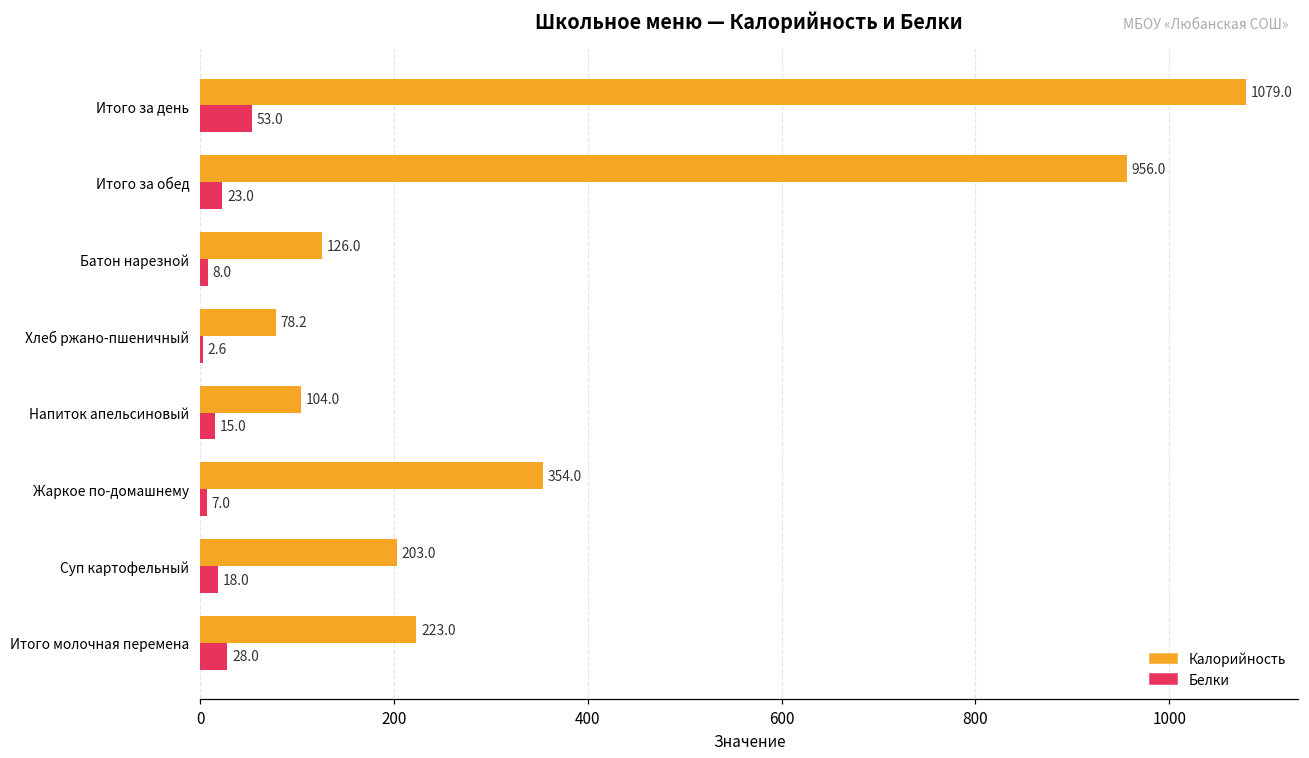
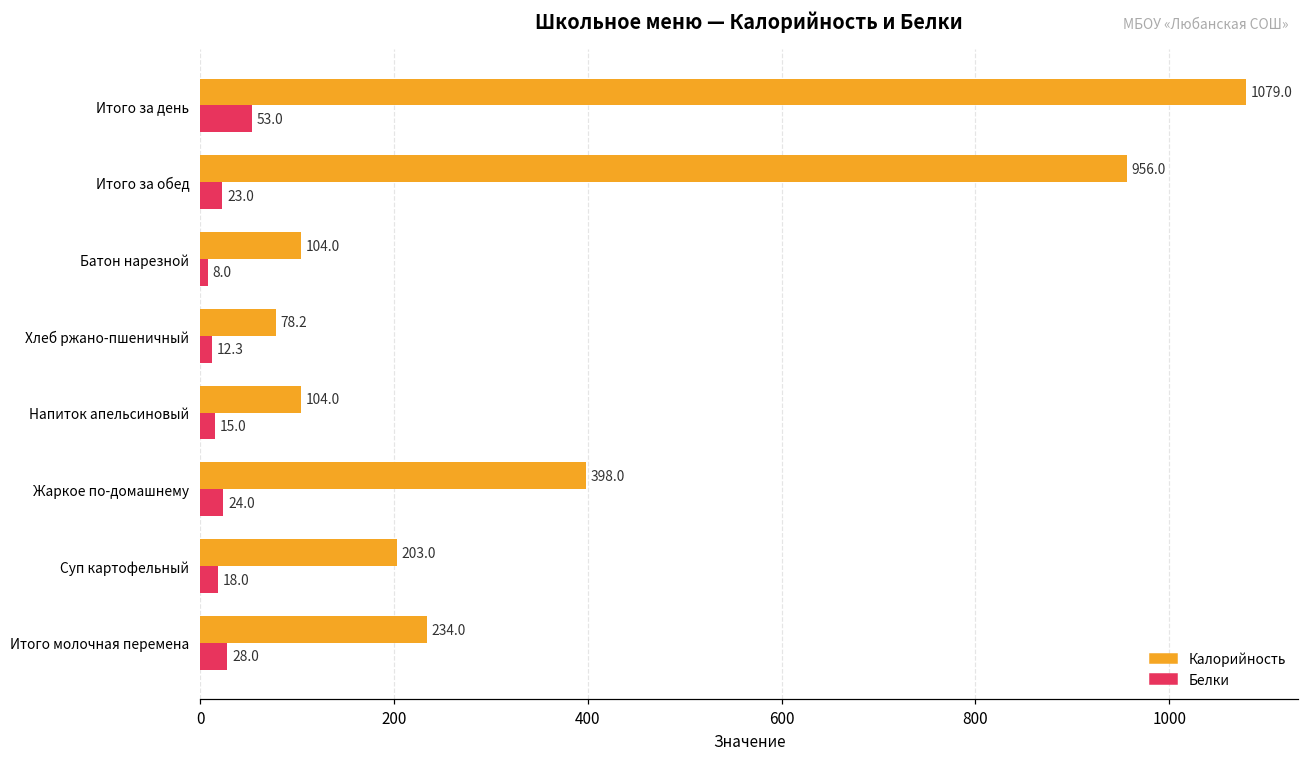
Калорийность, Батон нарезной: 126.0 -> 104.0
Белки, Хлеб ржано-пшеничный: 2.6 -> 12.3
Калорийность, Жаркое по-домашнему: 354.0 -> 398.0
Белки, Жаркое по-домашнему: 7.0 -> 24.0
Калорийность, Итого молочная перемена: 223.0 -> 234.0
